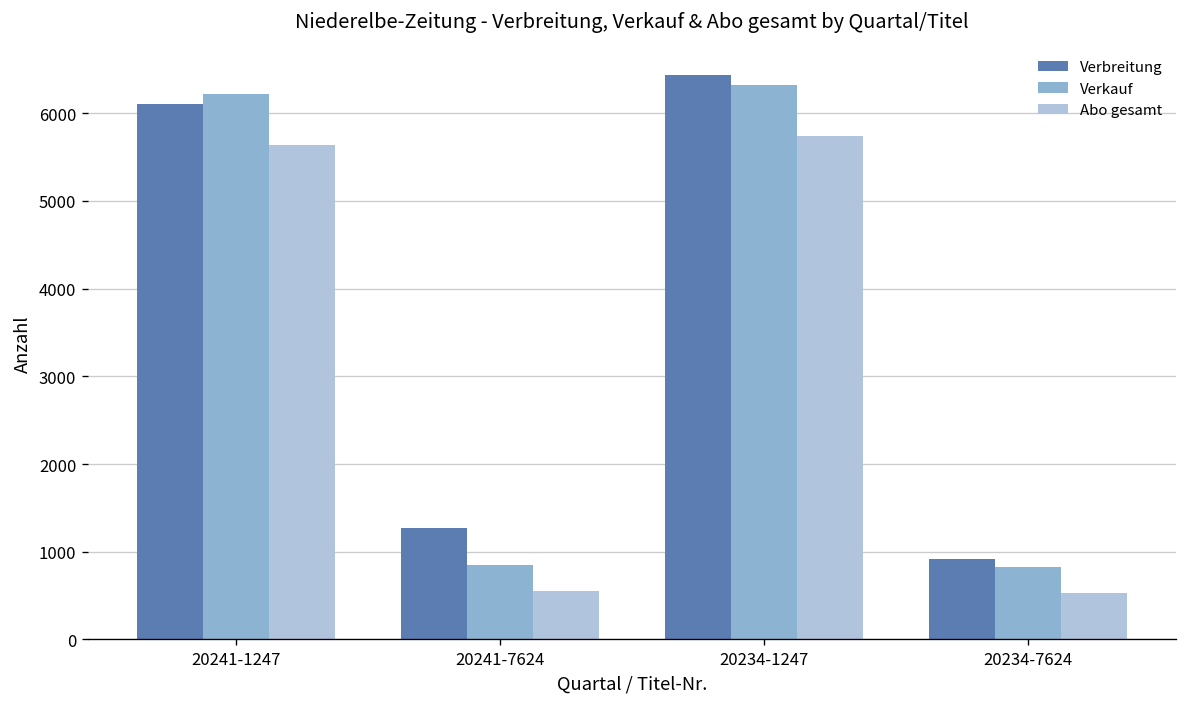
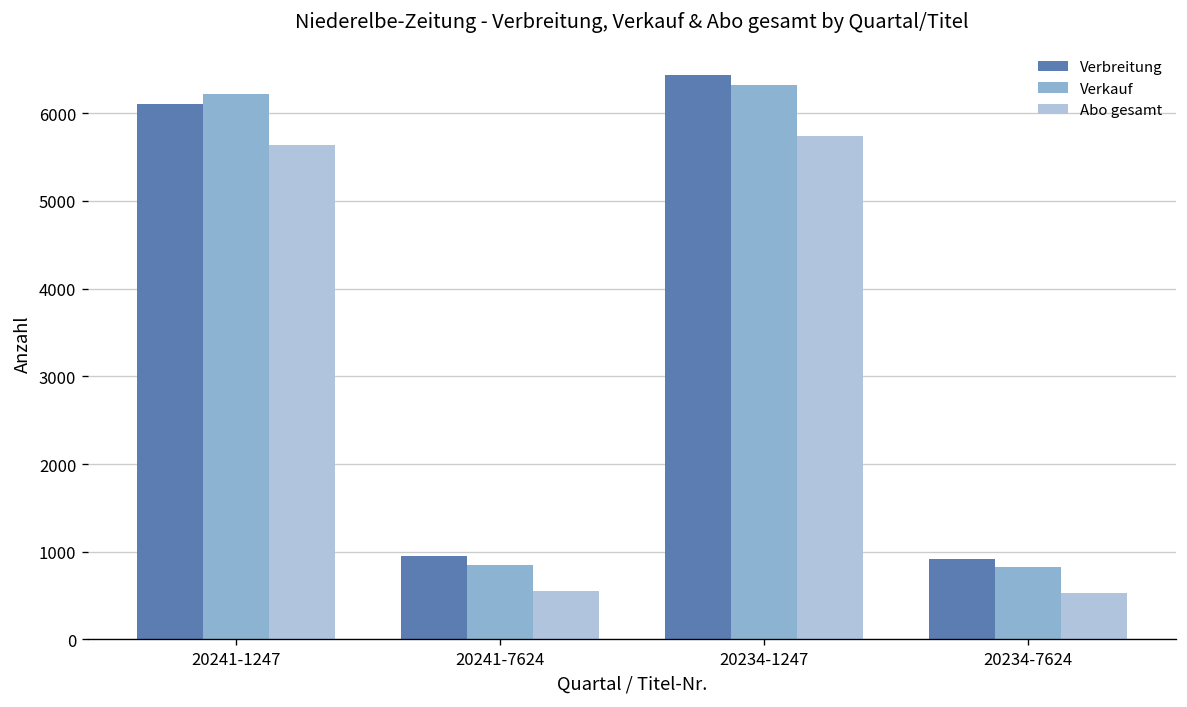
Verbreitung, 20241-7624: 1300 -> 1000
